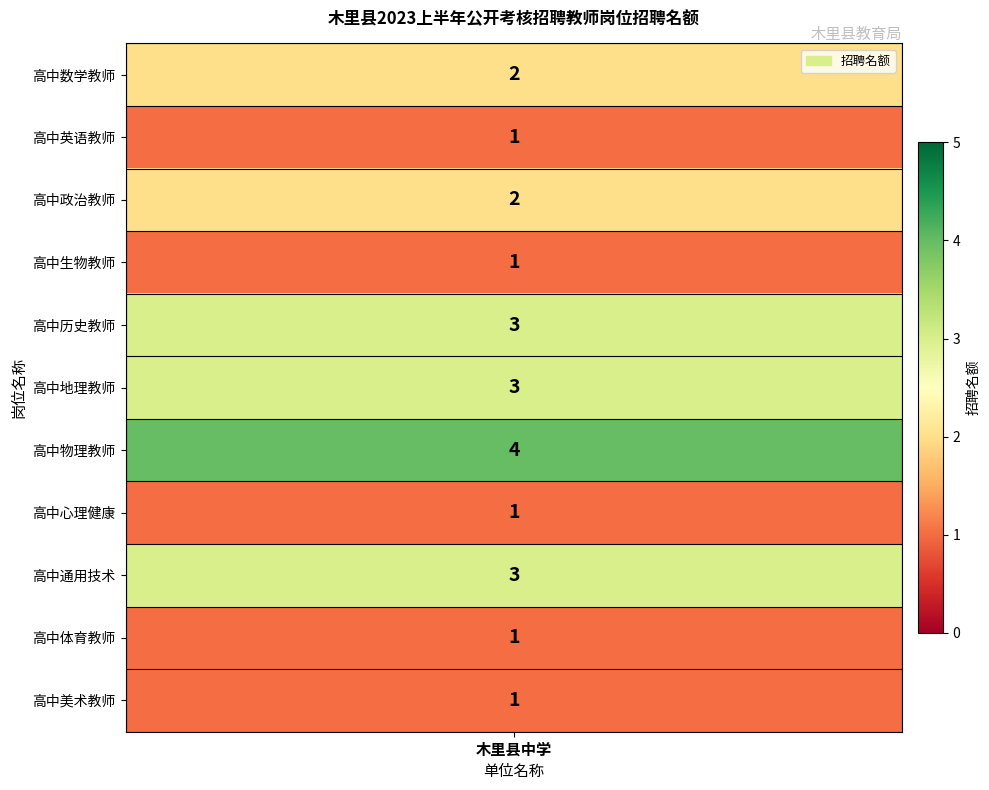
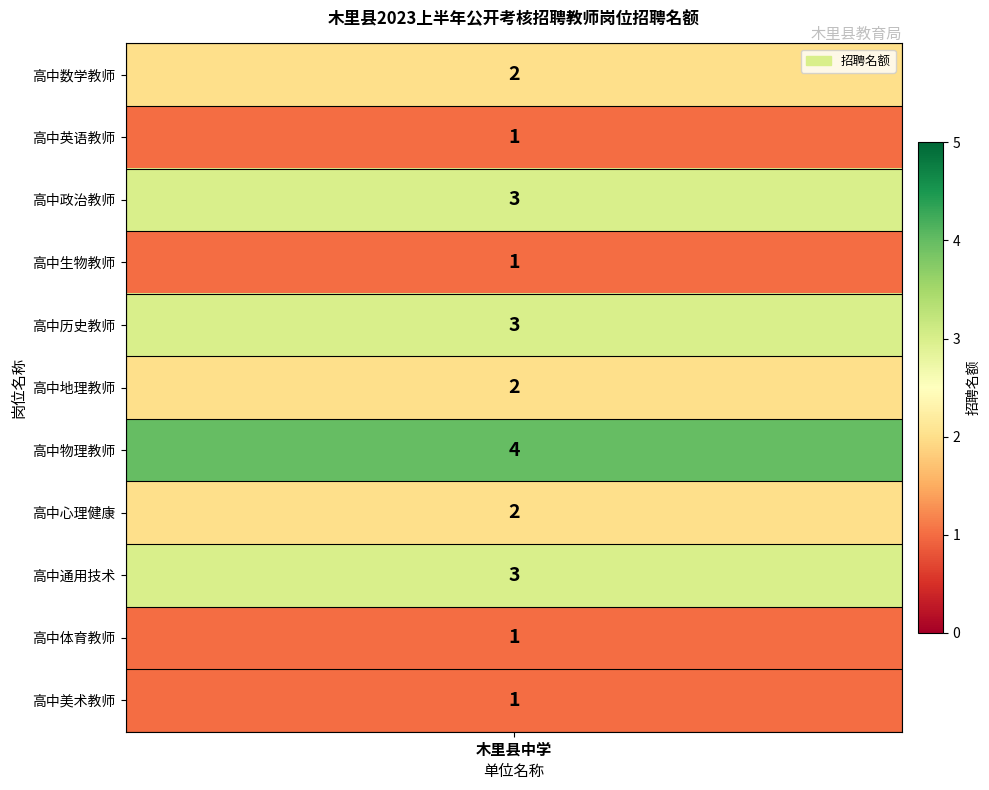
高中政治教师, 木里县中学: 2 -> 3
高中地理教师, 木里县中学: 3 -> 2
高中心理健康, 木里县中学: 1 -> 2
